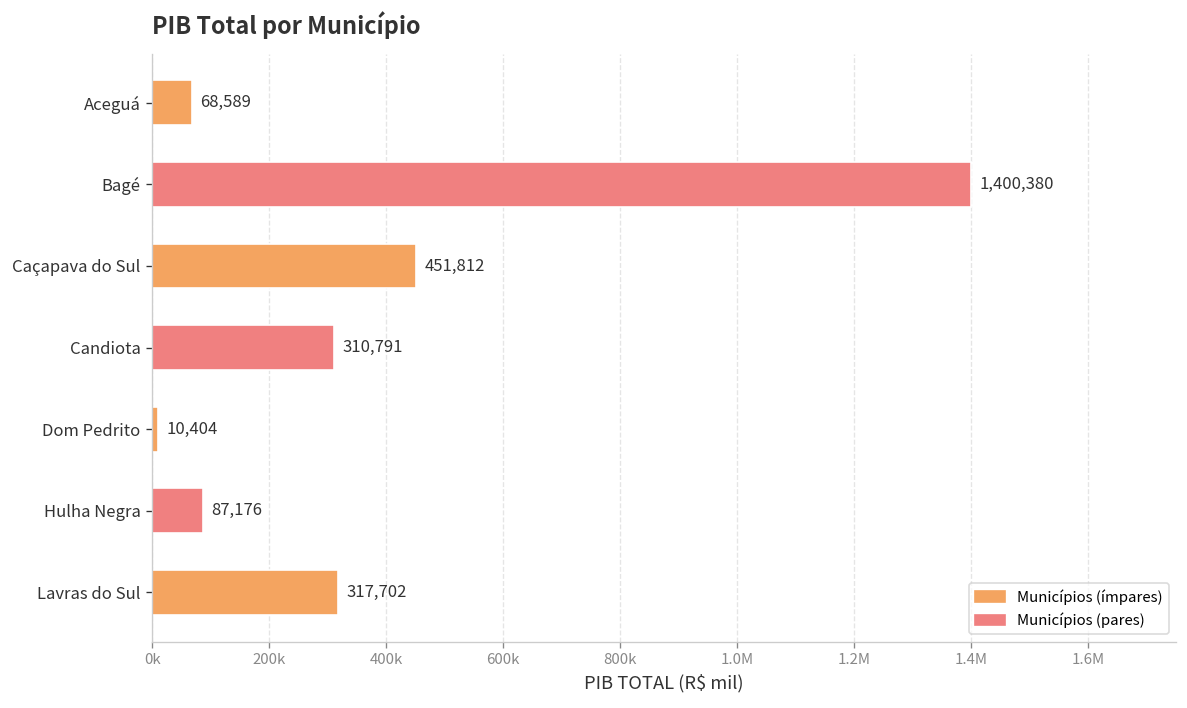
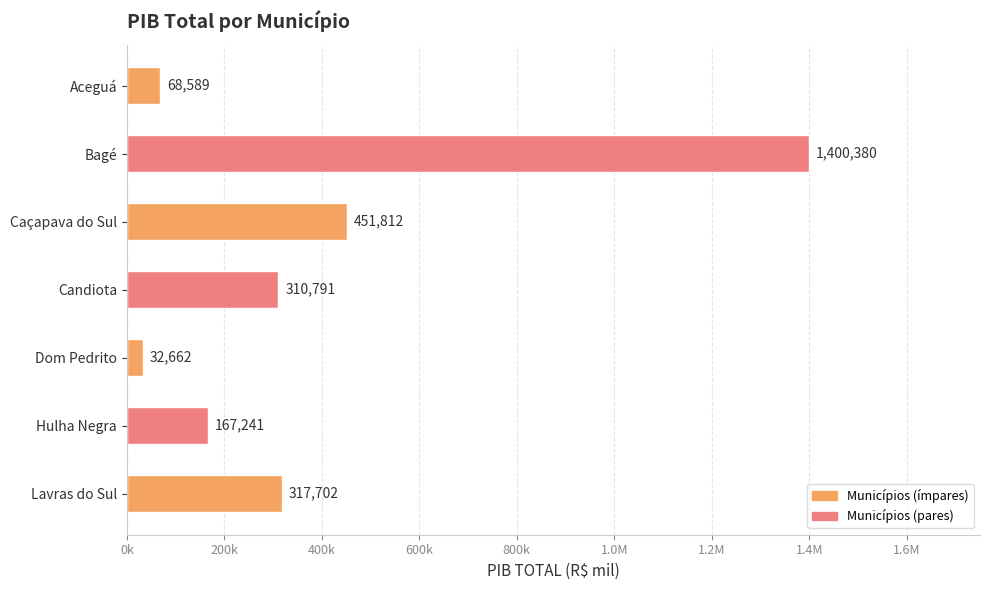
Dom Pedrito: 10,404 -> 32,662
Hulha Negra: 87,176 -> 167,241
